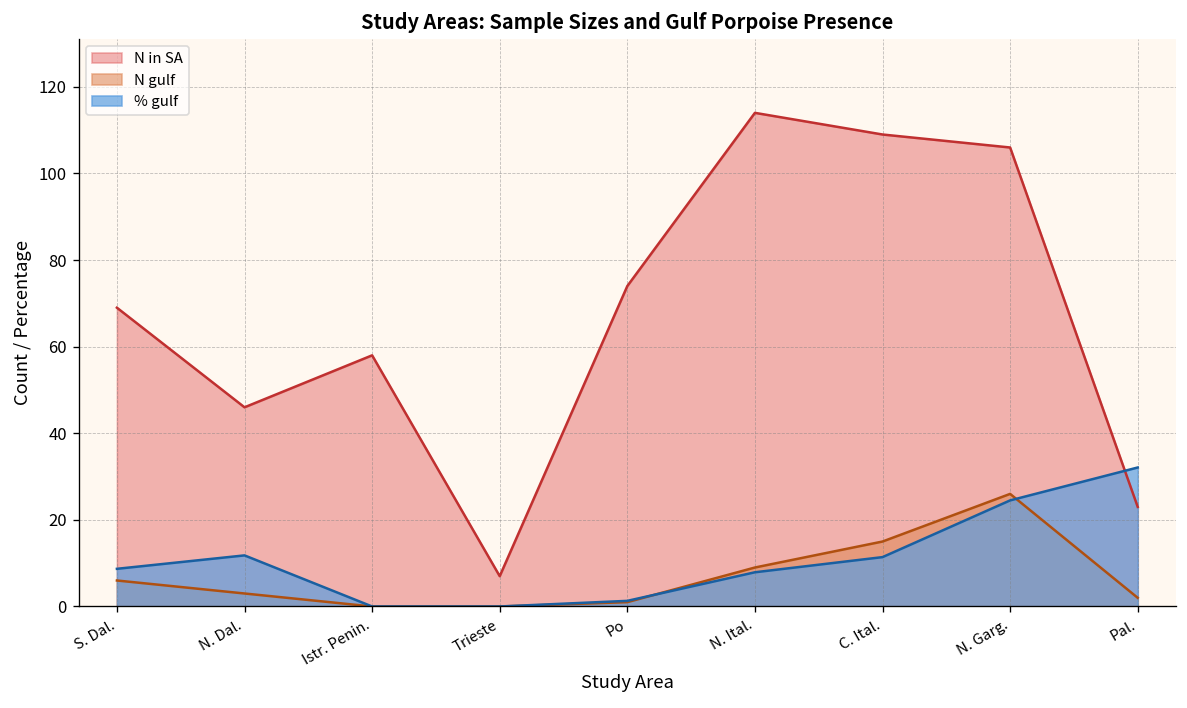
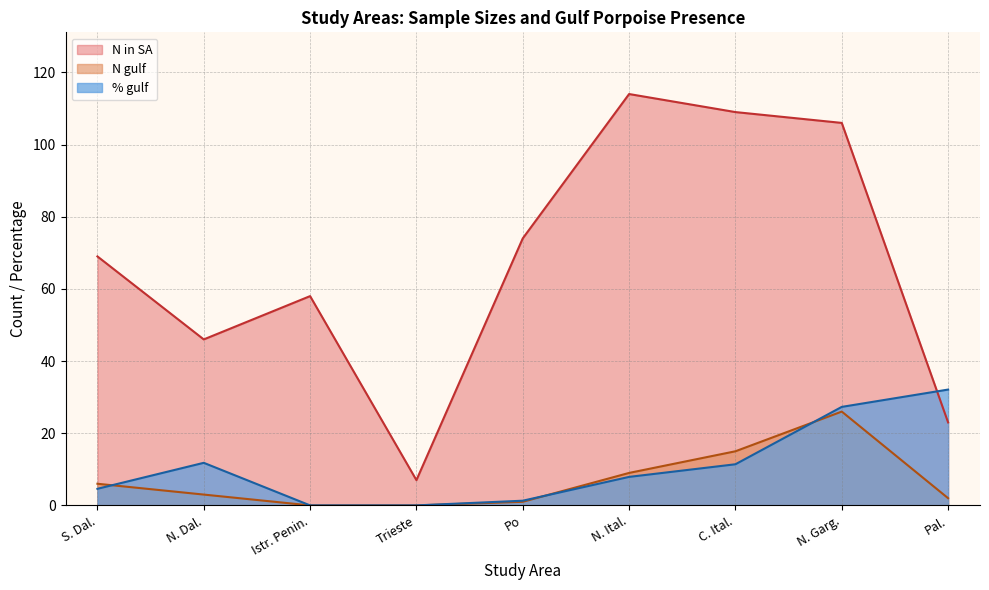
% gulf, S. Dal.: 9 -> 5
% gulf, N. Garg.: 25 -> 27
